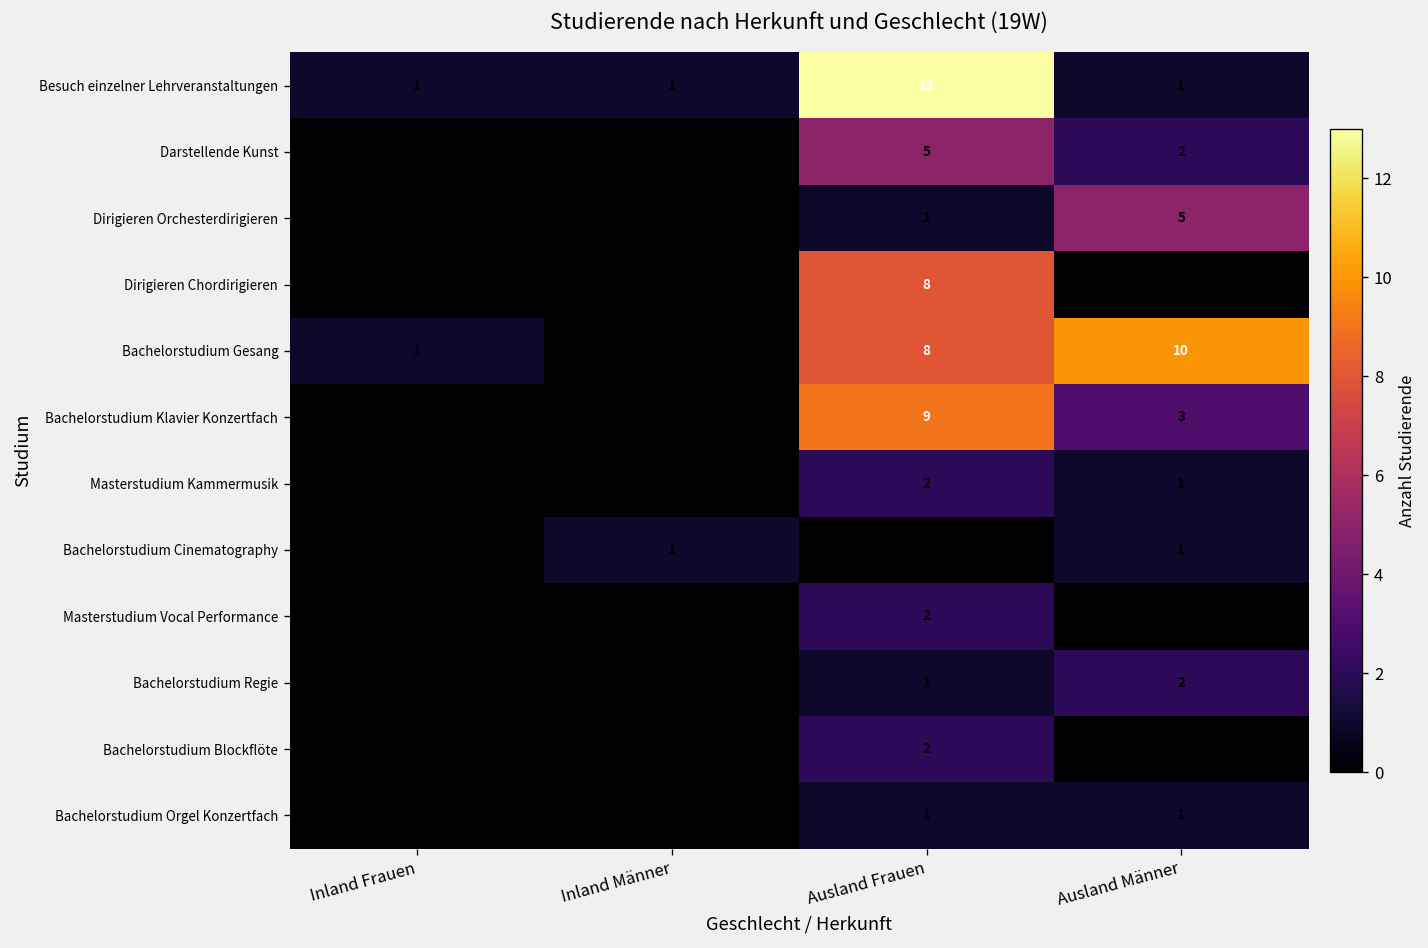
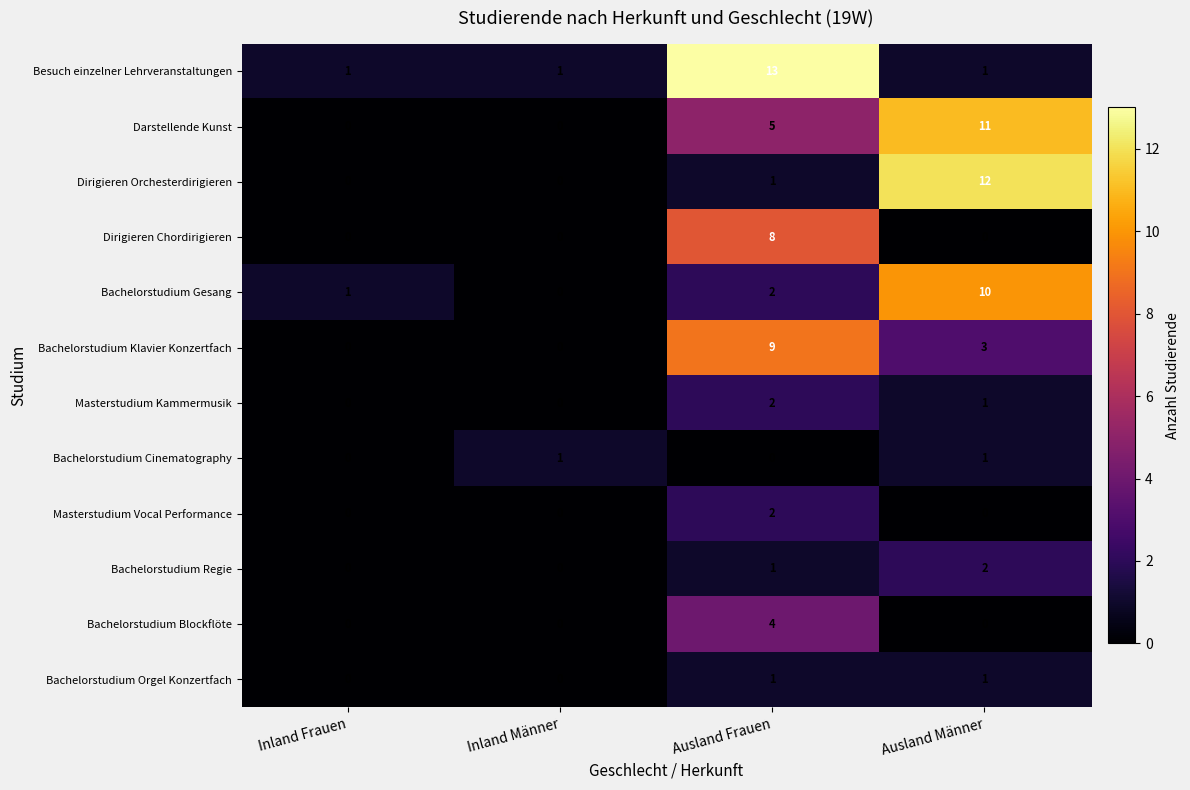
Darstellende Kunst, Ausland Männer: 2 -> 11
Dirigieren Orchesterdirigieren, Ausland Männer: 5 -> 12
Bachelorstudium Gesang, Ausland Frauen: 8 -> 2
Bachelorstudium Blockflöte, Ausland Frauen: 2 -> 4
